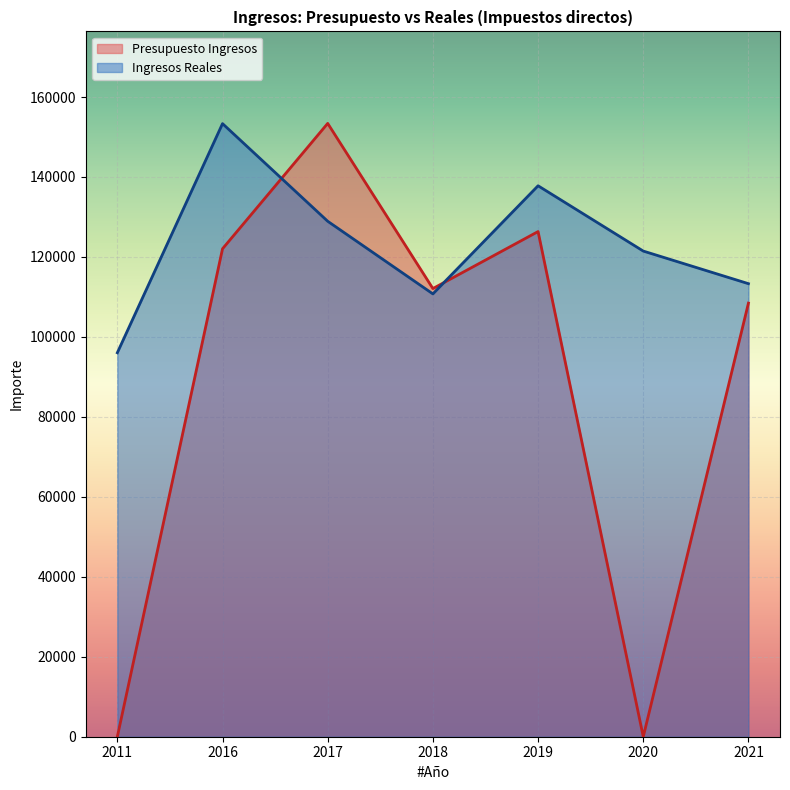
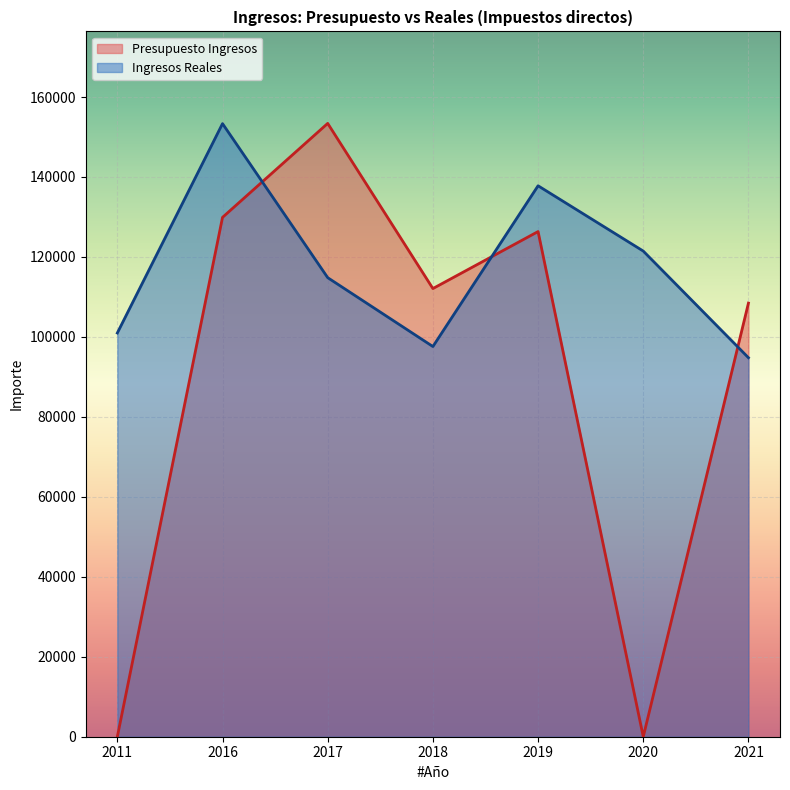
Ingresos Reales, 2011: 96000 -> 101000
Presupuesto Ingresos, 2016: 122000 -> 130000
Ingresos Reales, 2017: 129000 -> 115000
Ingresos Reales, 2018: 111000 -> 98000
Ingresos Reales, 2021: 113000 -> 95000
